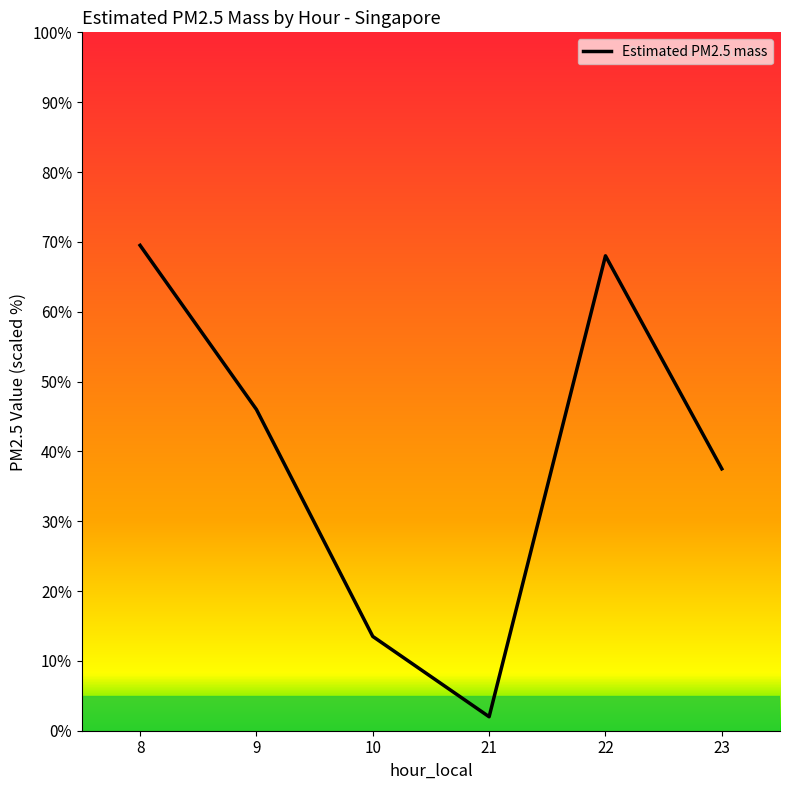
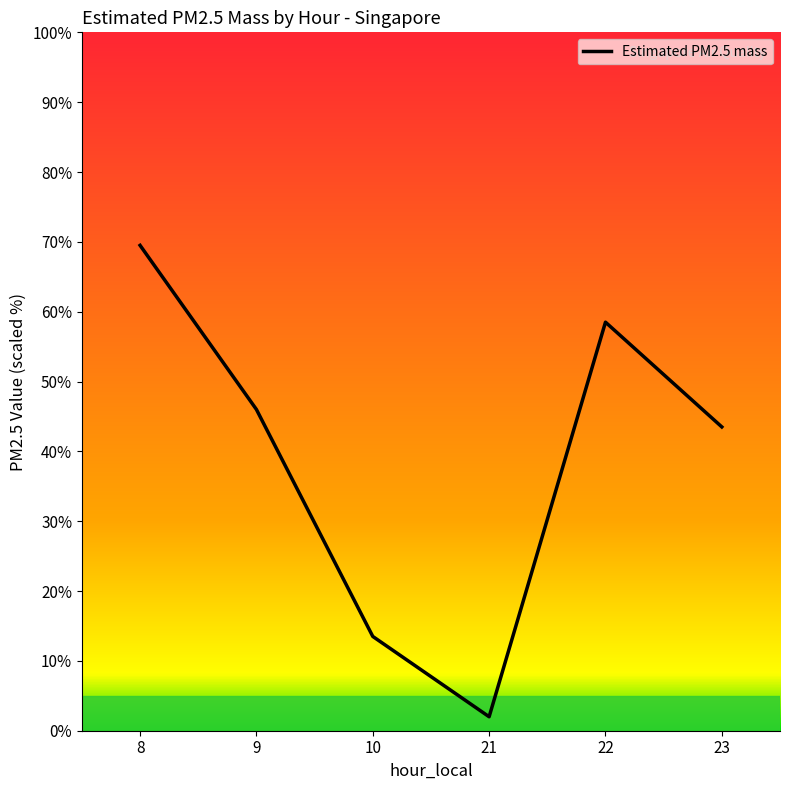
22: 68% -> 59%
23: 38% -> 43%
